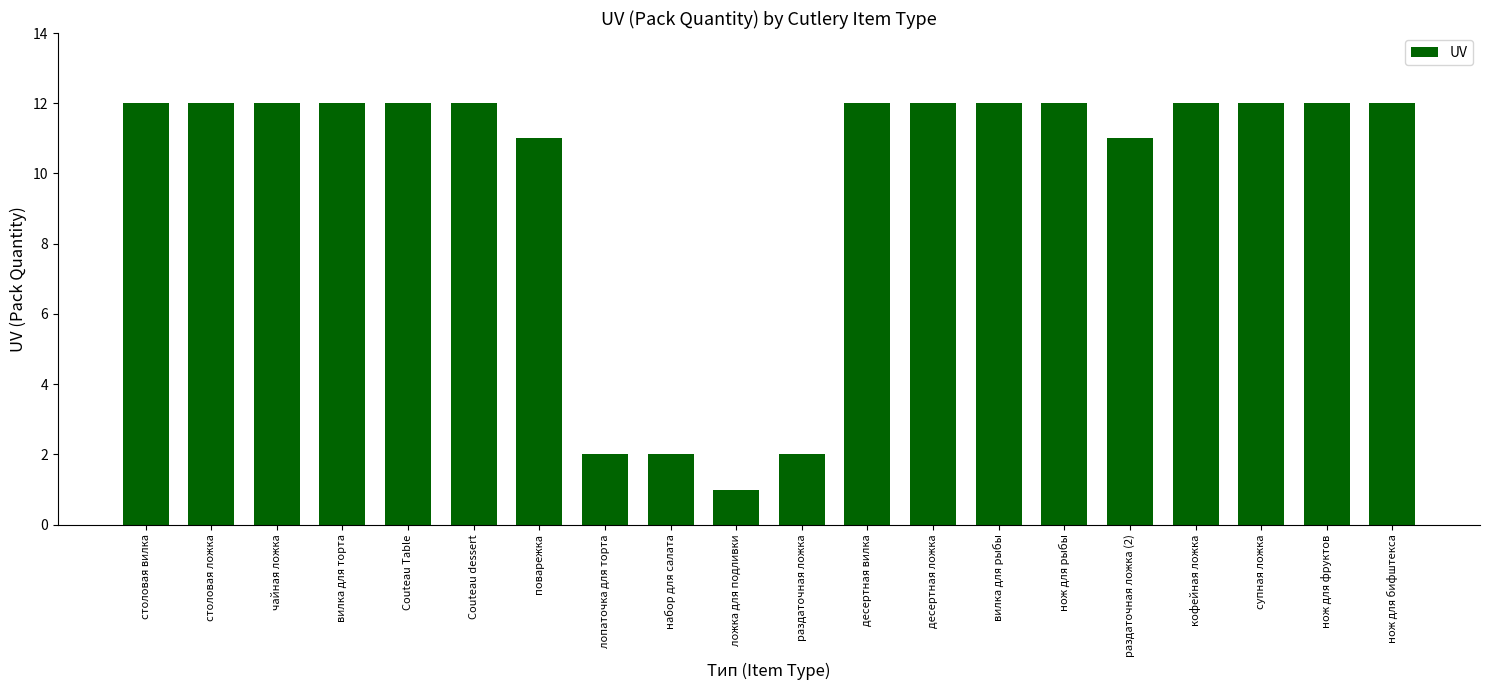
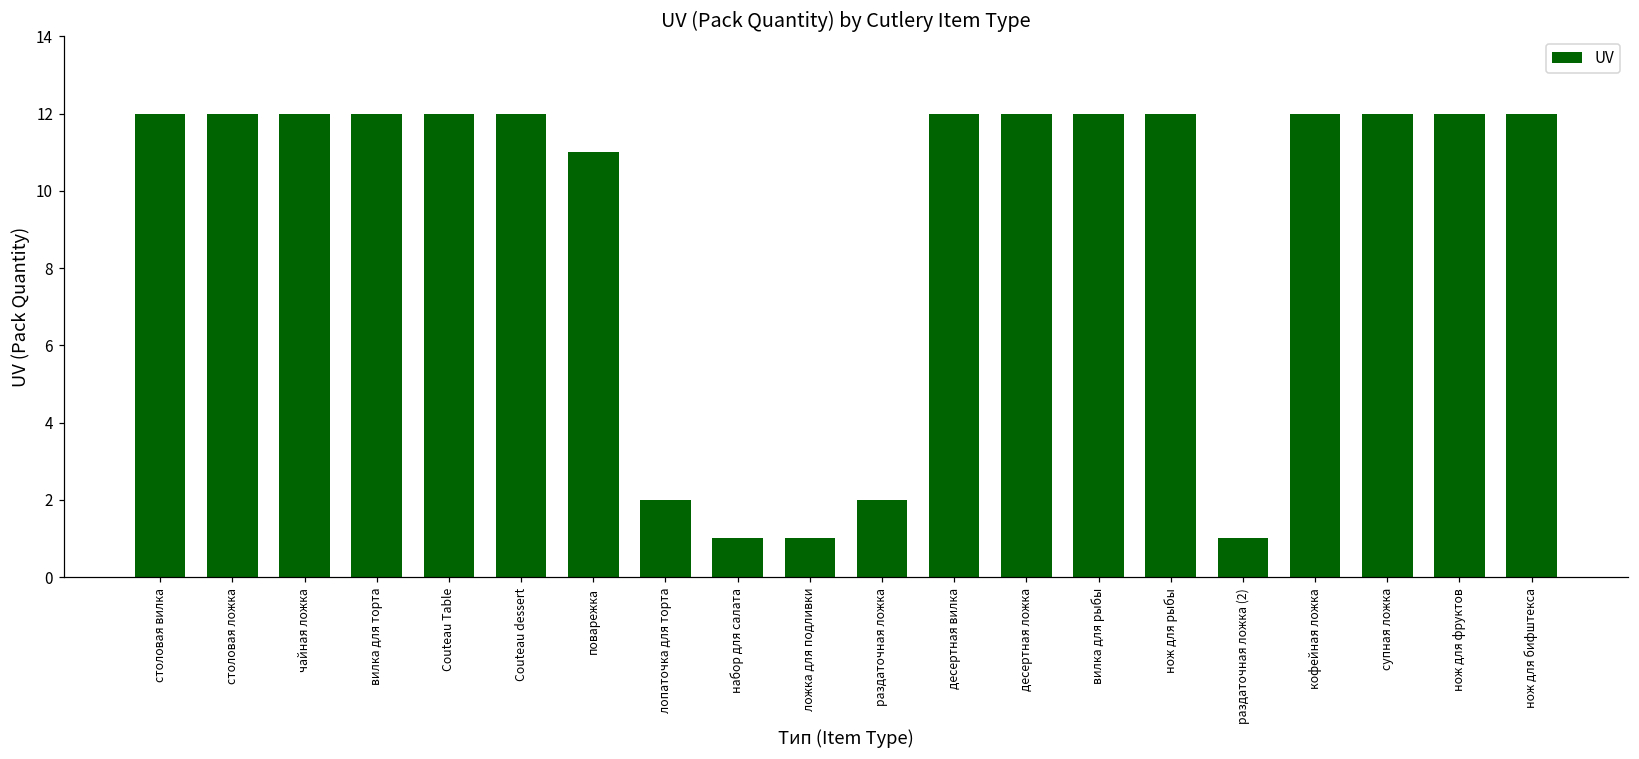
набор для салата: 2 -> 1
раздаточная ложка (2): 11 -> 1
